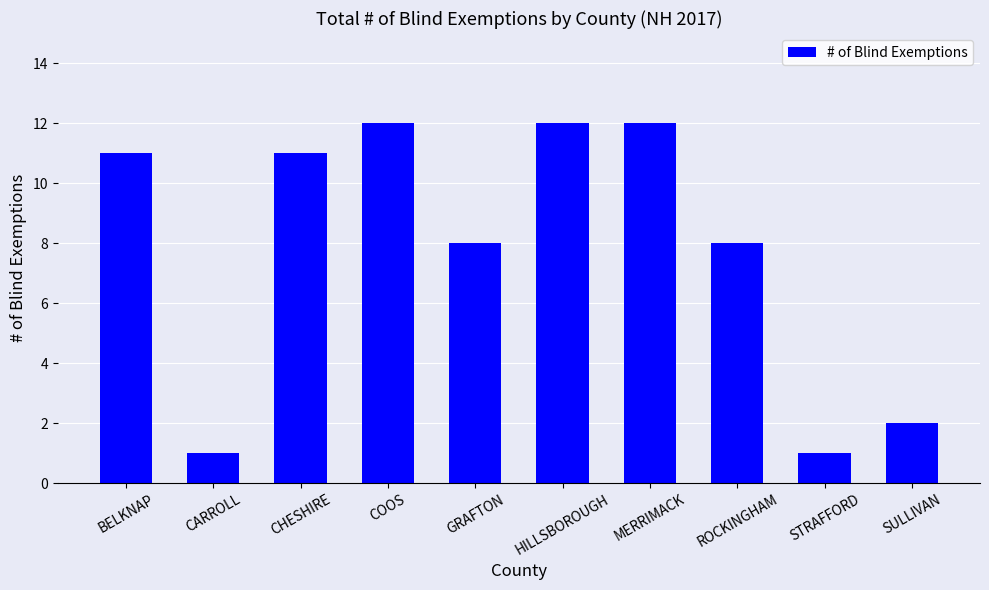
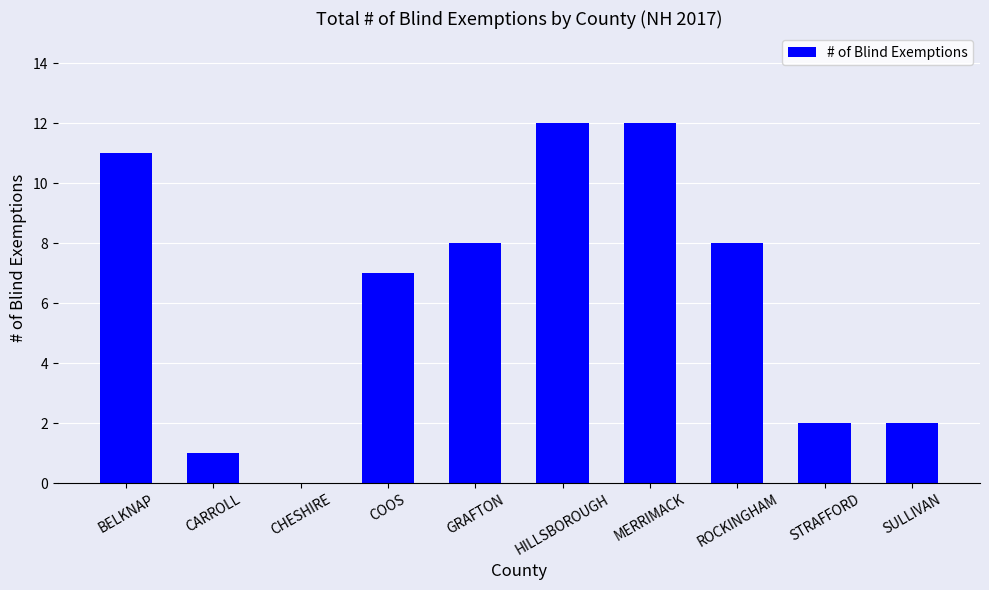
CHESHIRE: 11 -> 0
COOS: 12 -> 7
STRAFFORD: 1 -> 2
